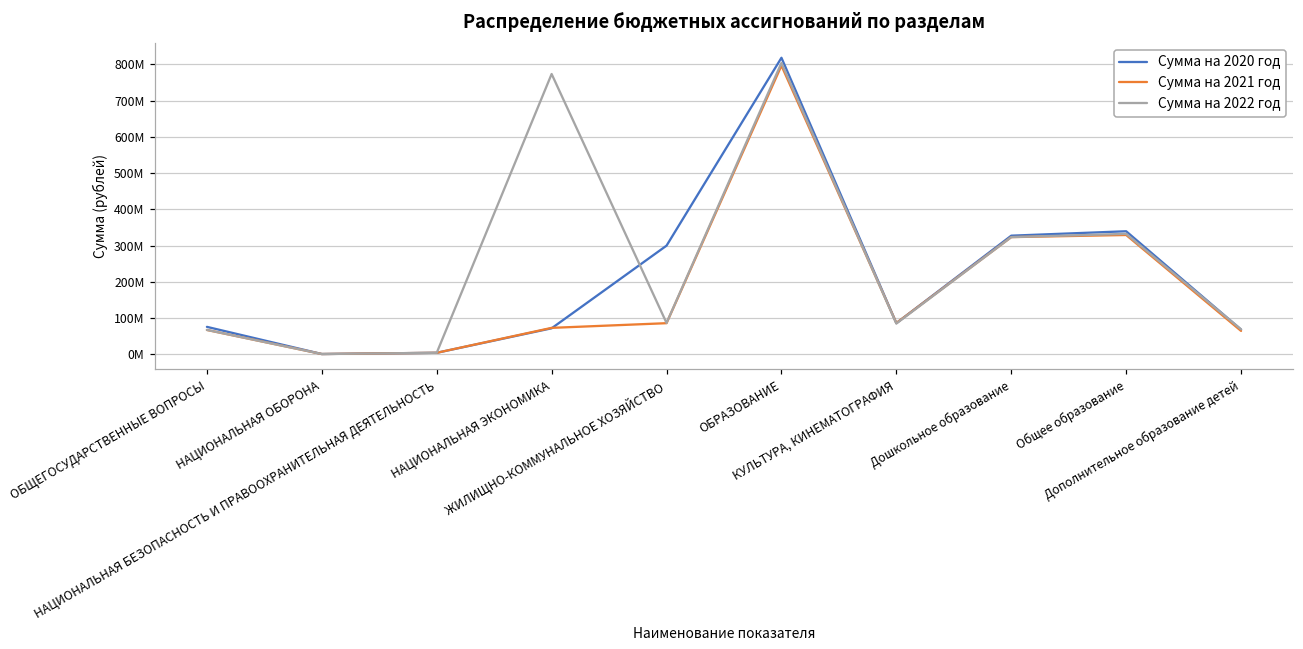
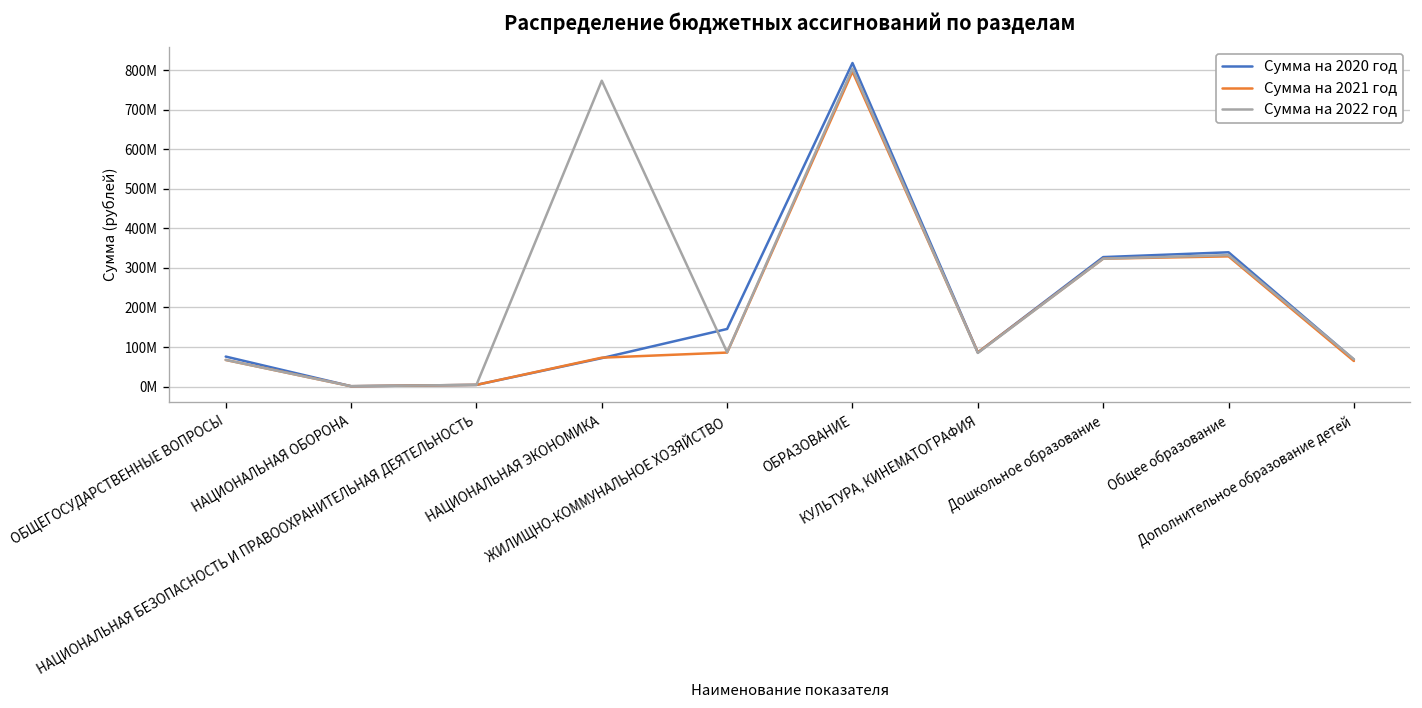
Сумма на 2020 год, ЖИЛИЩНО-КОММУНАЛЬНОЕ ХОЗЯЙСТВО: 300000000 -> 150000000
